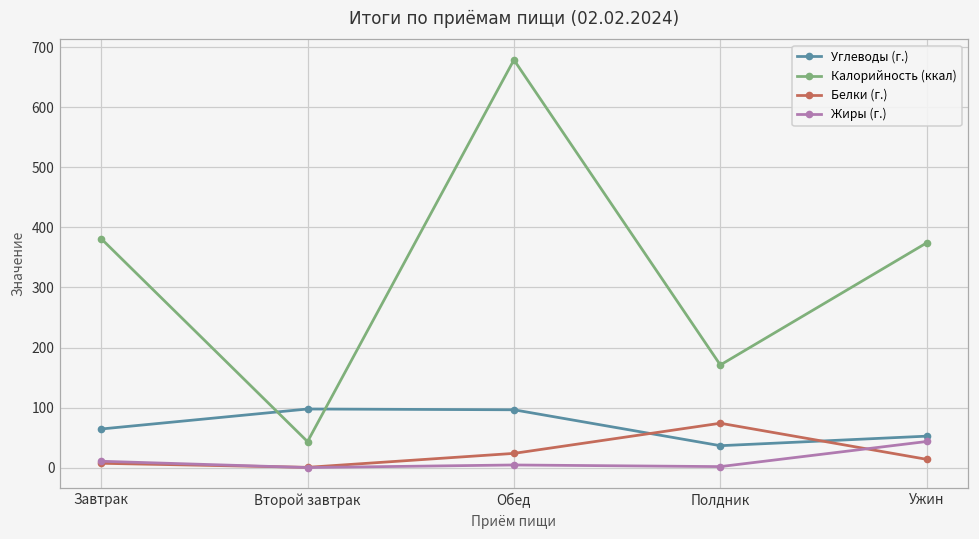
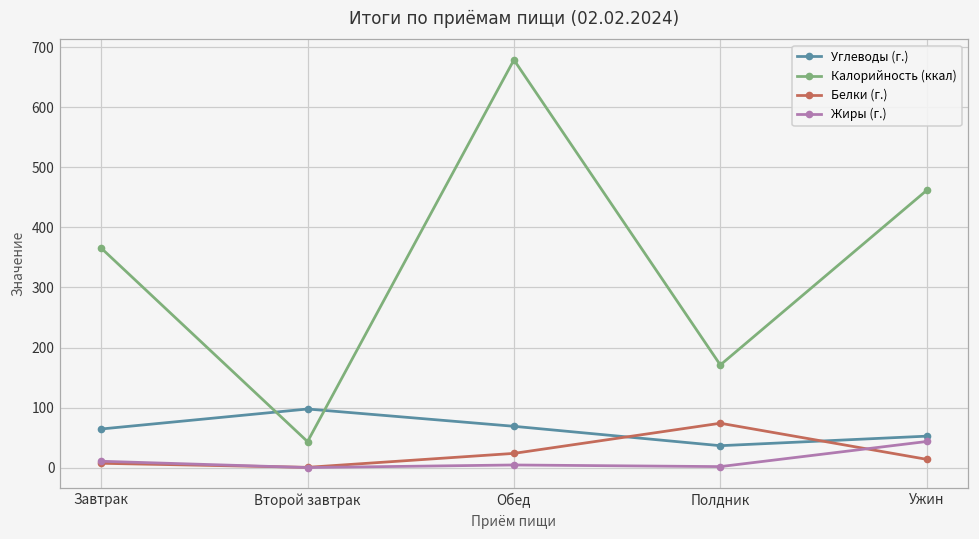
Калорийность (ккал), Завтрак: 380 -> 370
Углеводы (г.), Обед: 100 -> 70
Калорийность (ккал), Ужин: 370 -> 460
